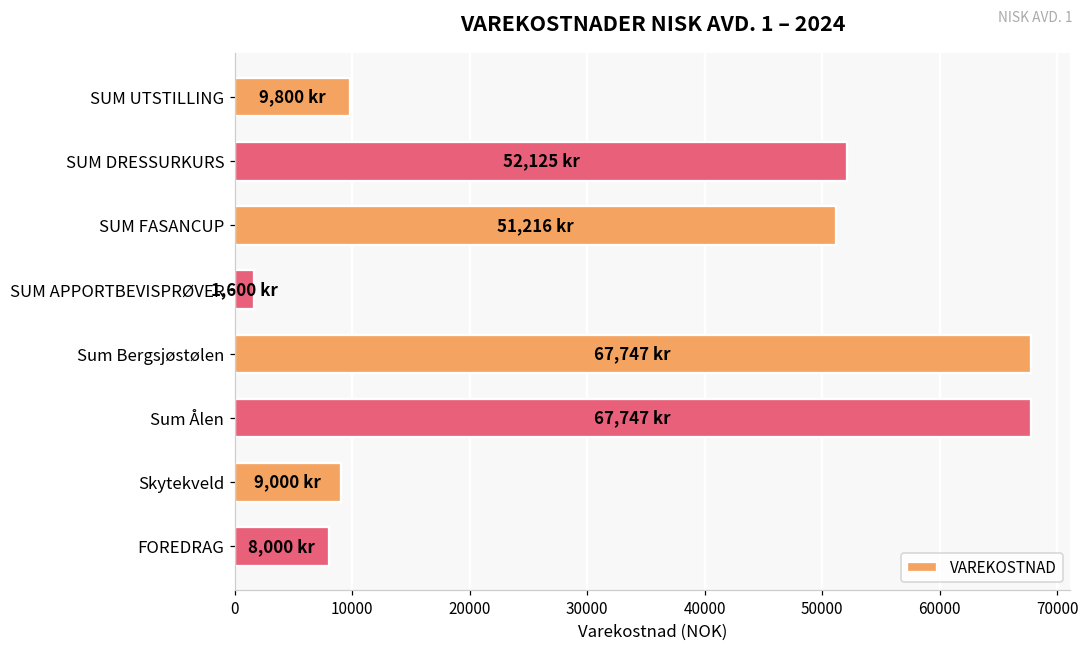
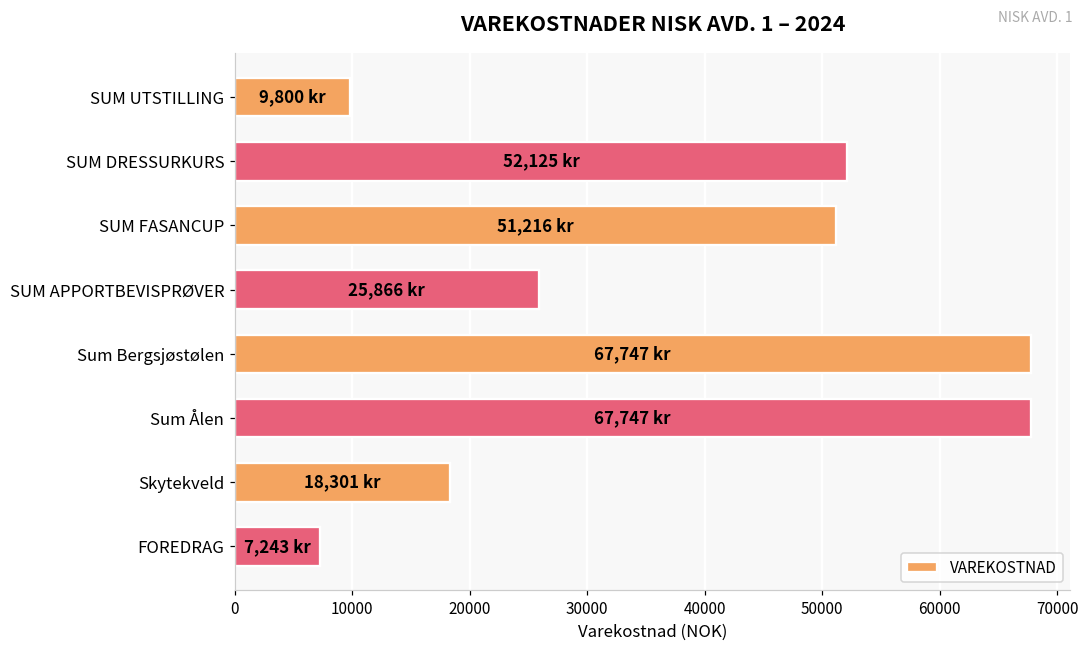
SUM APPORTBEVISPRØVER: 1,600 -> 25,866
Skytekveld: 9,000 -> 18,301
FOREDRAG: 8,000 -> 7,243
